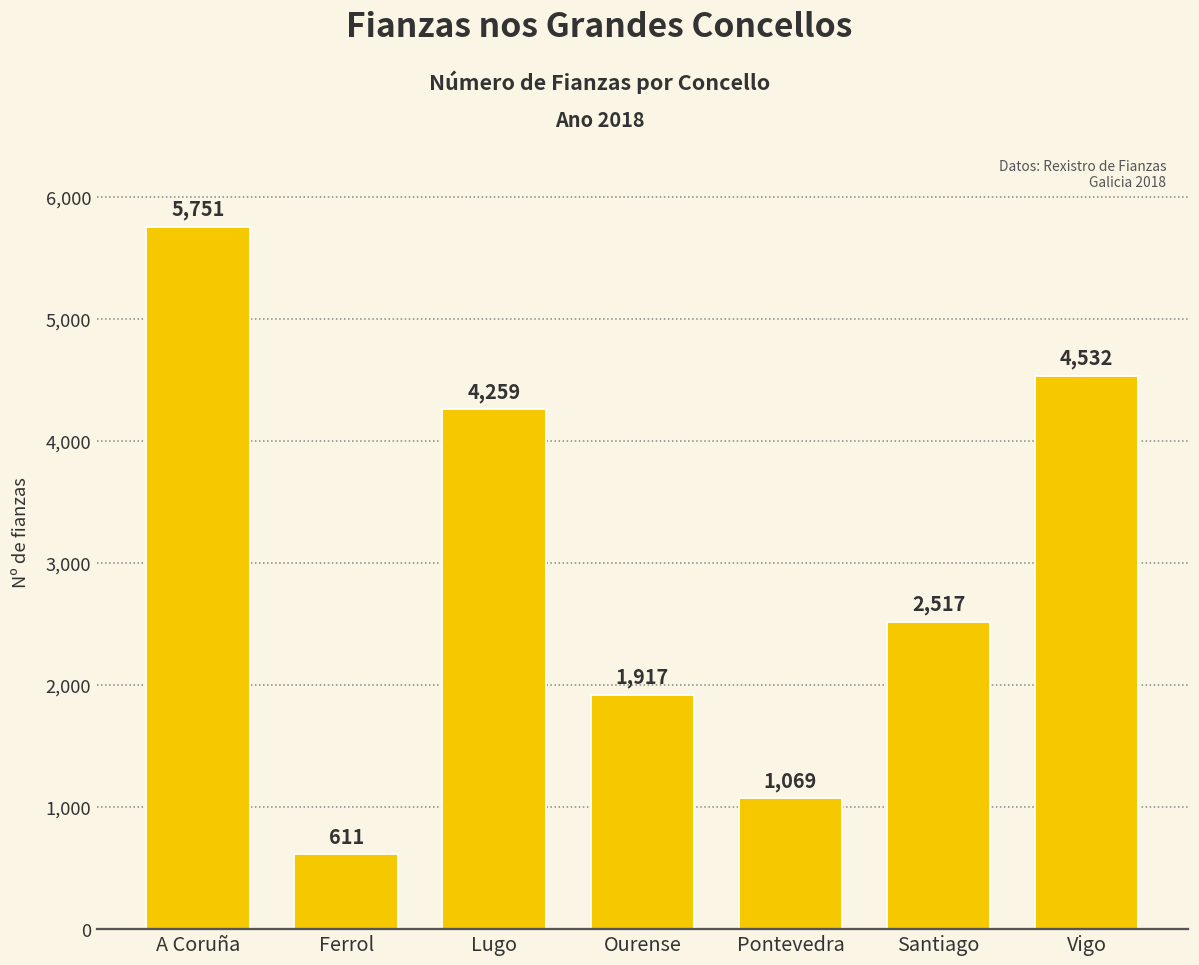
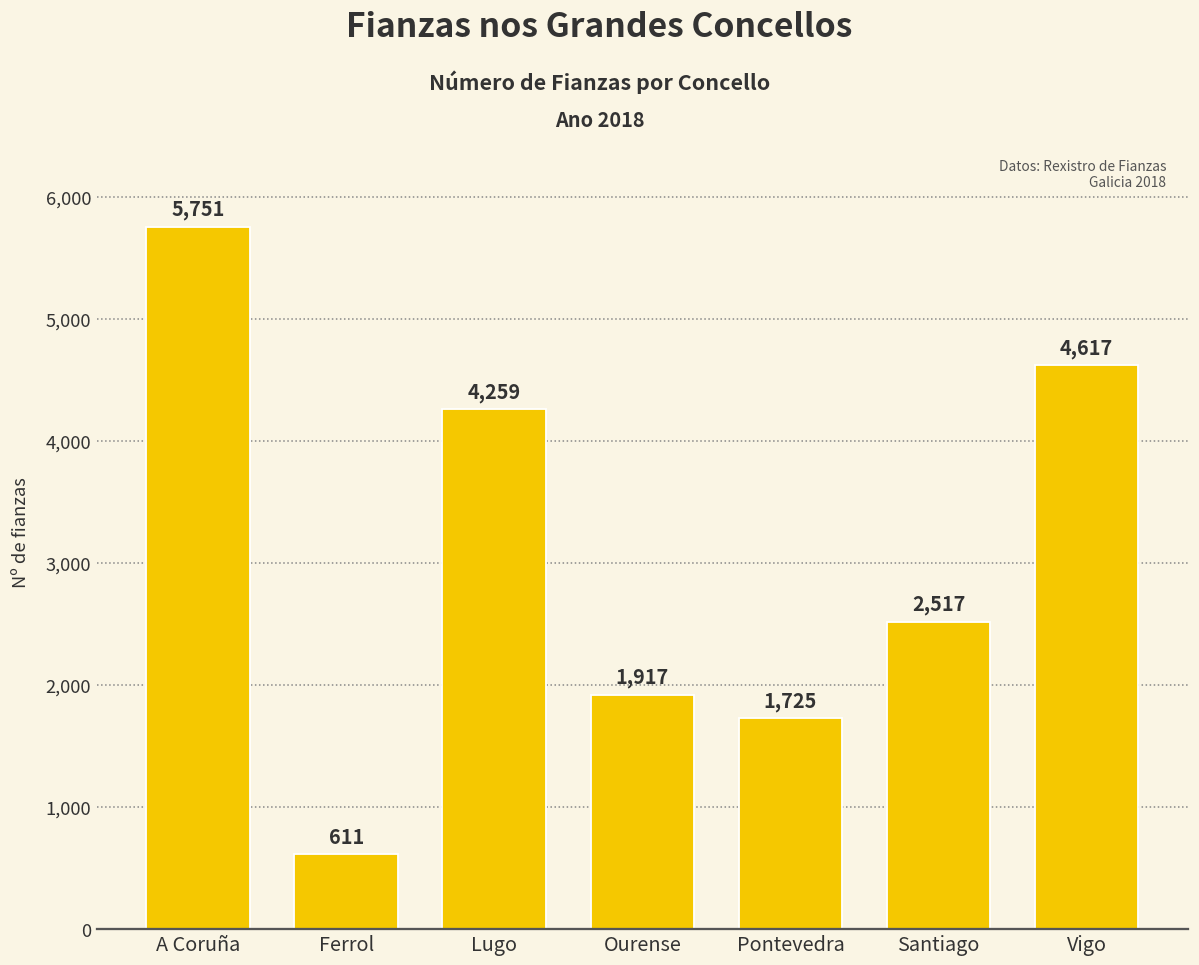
Pontevedra: 1,069 -> 1,725
Vigo: 4,532 -> 4,617
